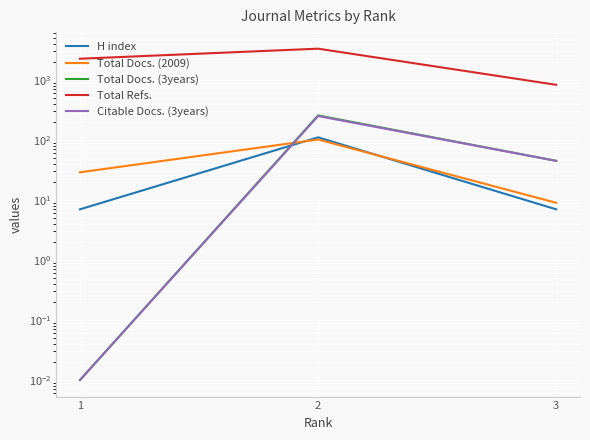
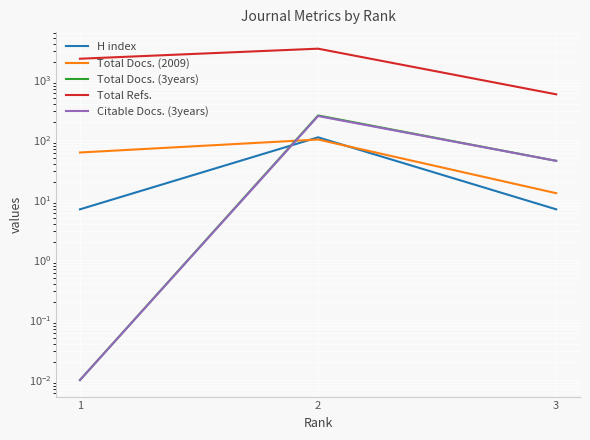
Total Docs. (2009), 1: 30 -> 60
Total Docs. (2009), 3: 9 -> 13
Total Refs., 3: 800 -> 600
